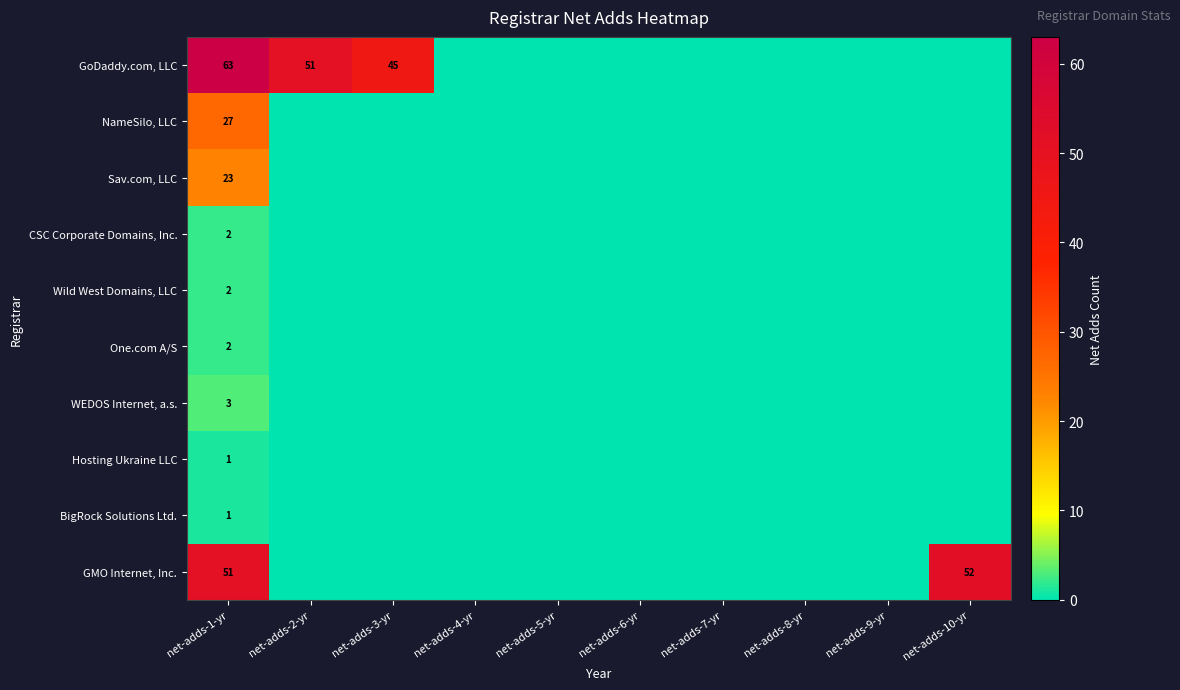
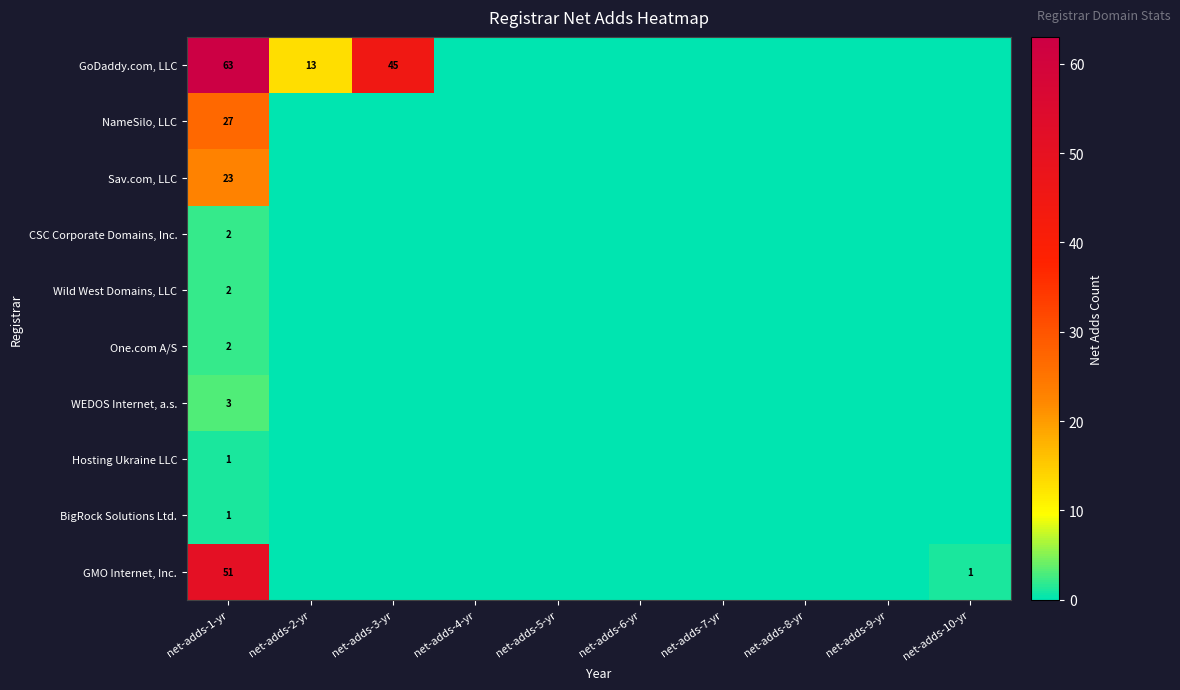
GoDaddy.com, LLC, net-adds-2-yr: 51 -> 13
GMO Internet, Inc., net-adds-10-yr: 52 -> 1
